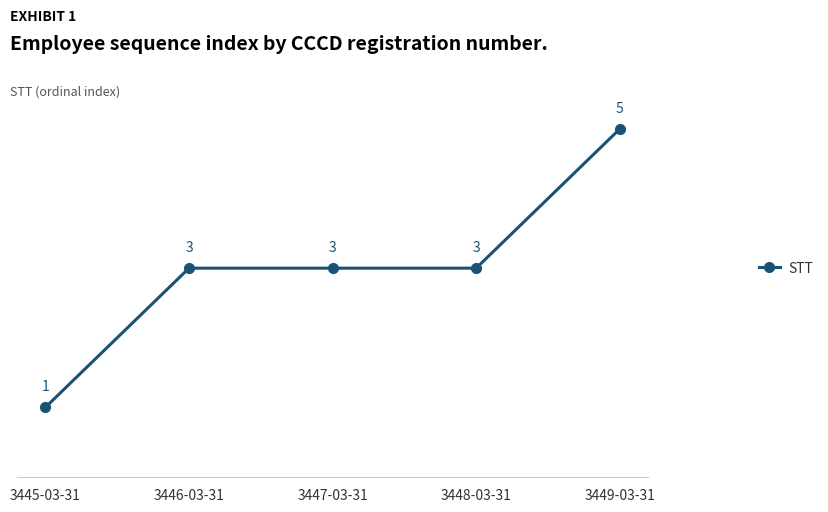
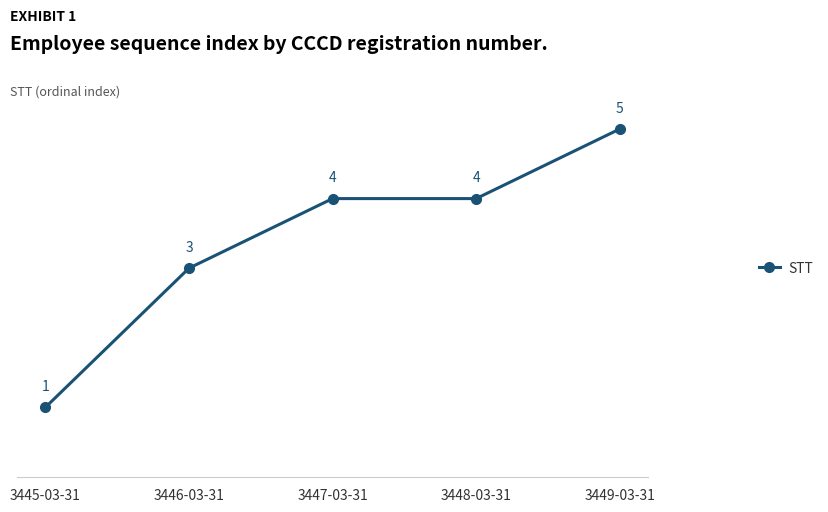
3447-03-31: 3 -> 4
3448-03-31: 3 -> 4
